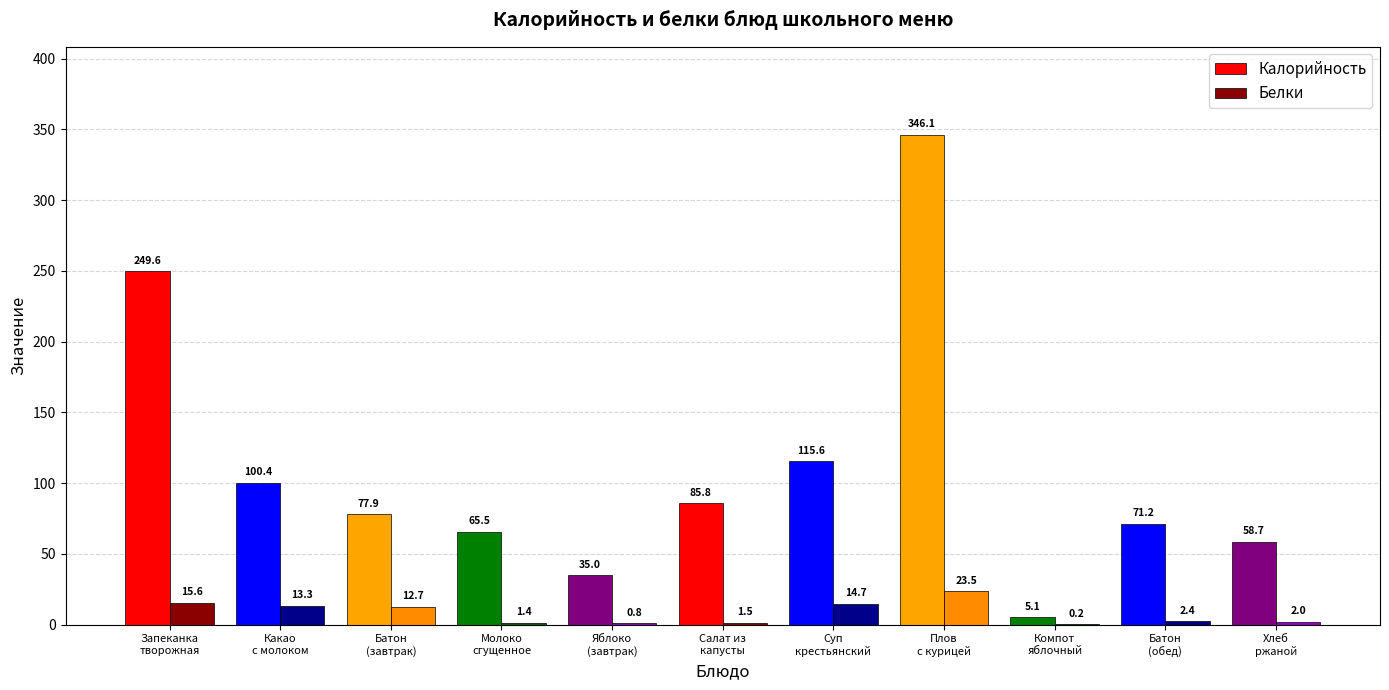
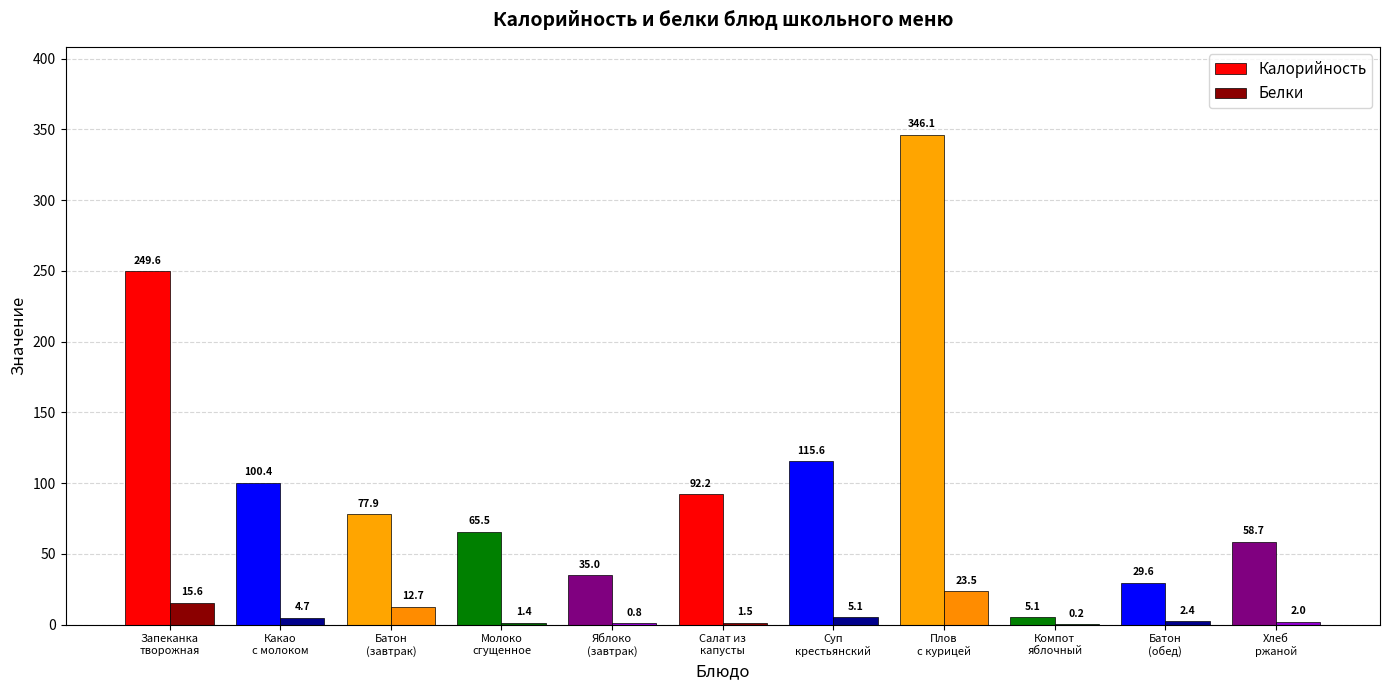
Белки, Какао с молоком: 13.3 -> 4.7
Калорийность, Салат из капусты: 85.8 -> 92.2
Белки, Суп крестьянский: 14.7 -> 5.1
Калорийность, Батон (обед): 71.2 -> 29.6
